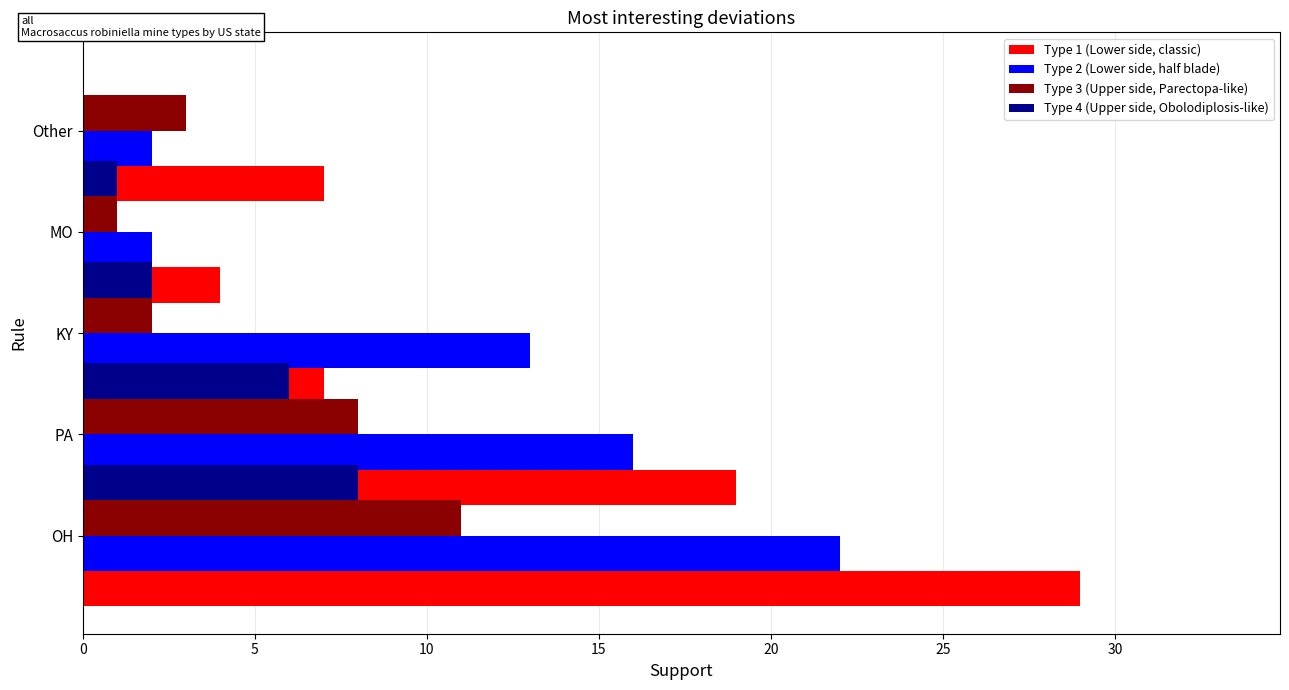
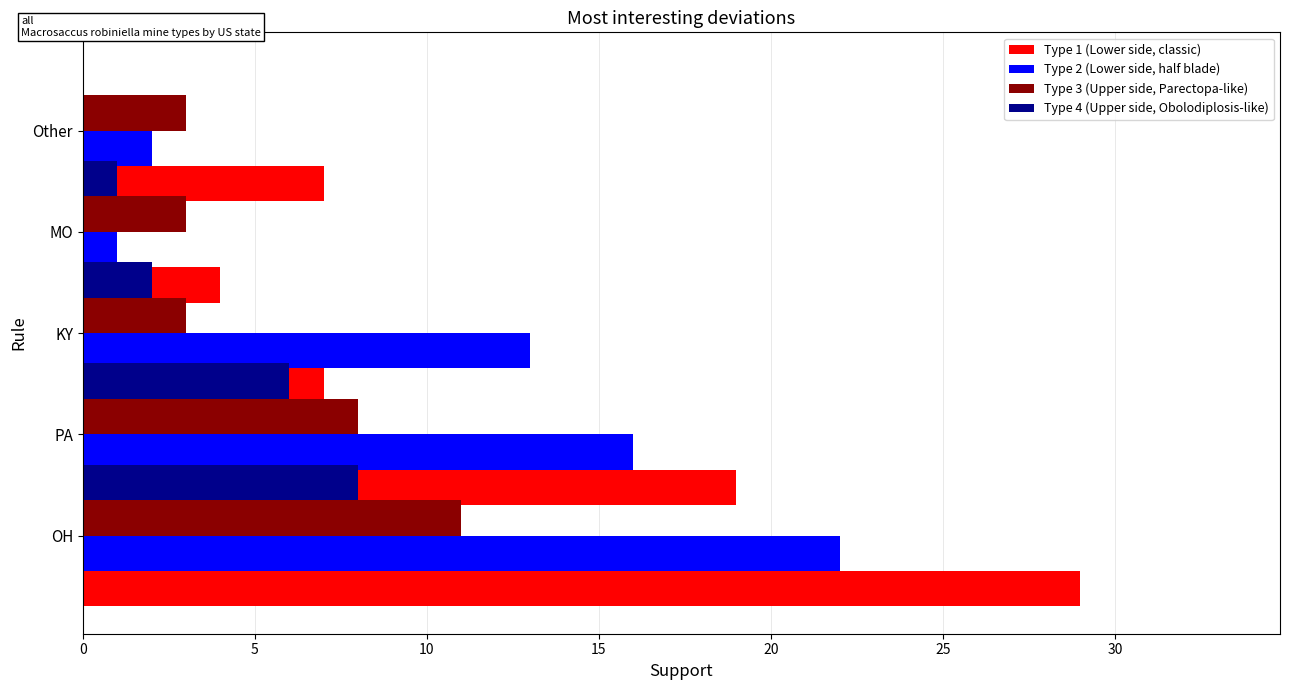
Type 3 (Upper side, Parectopa-like), MO: 1 -> 3
Type 2 (Lower side, half blade), MO: 2 -> 1
Type 3 (Upper side, Parectopa-like), KY: 2 -> 3
